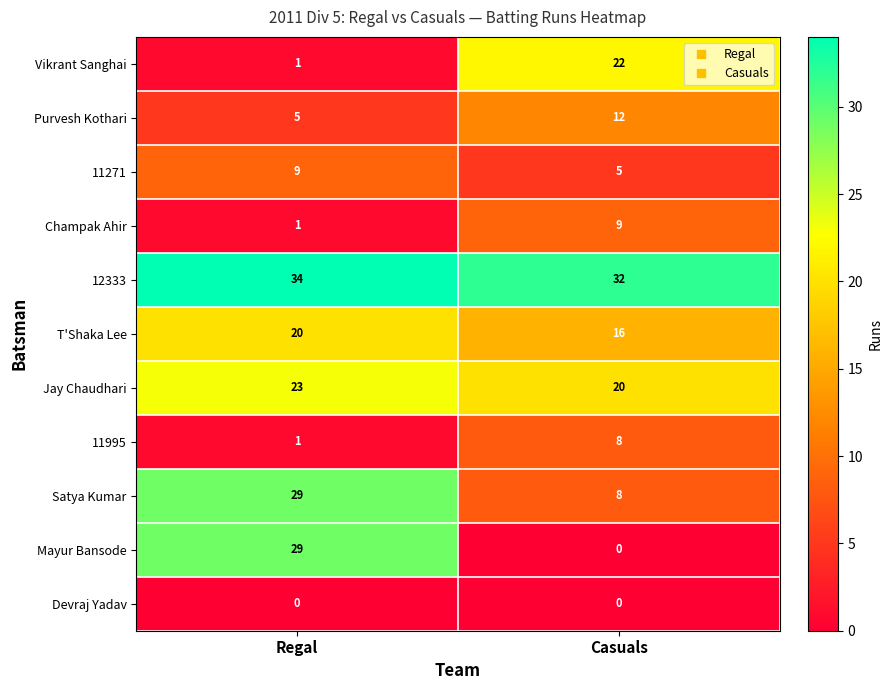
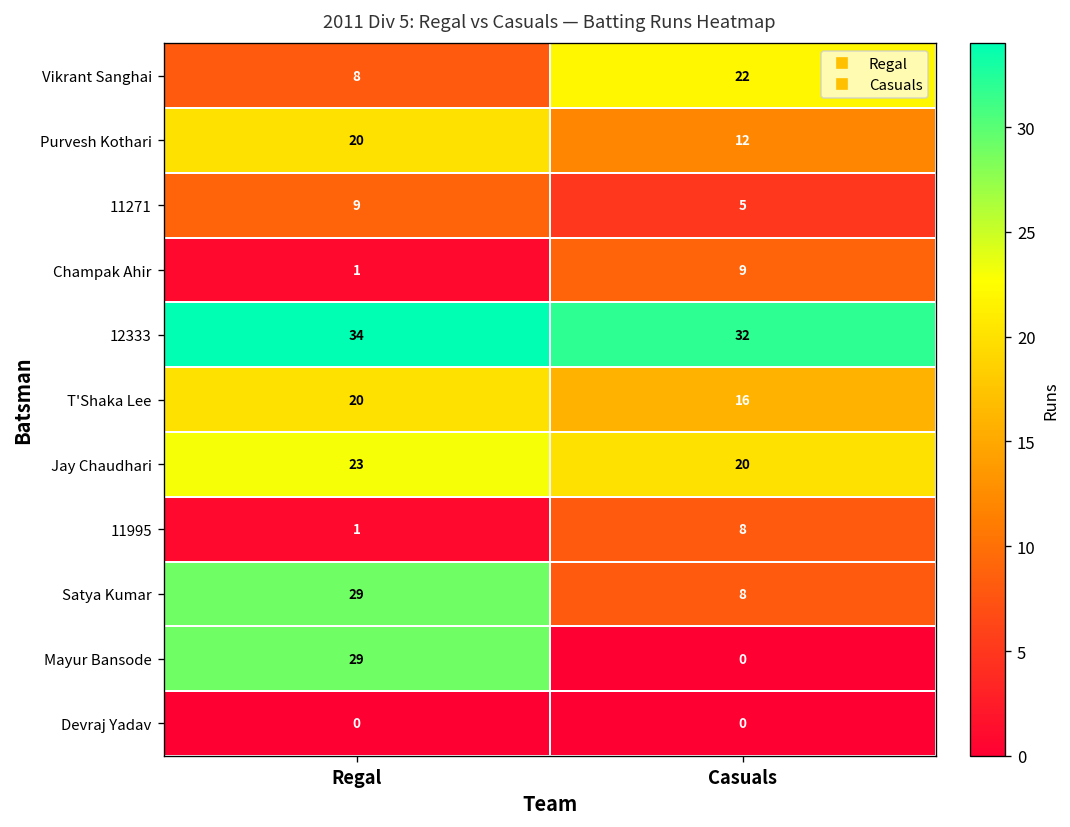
Vikrant Sanghai, Regal: 1 -> 8
Purvesh Kothari, Regal: 5 -> 20
